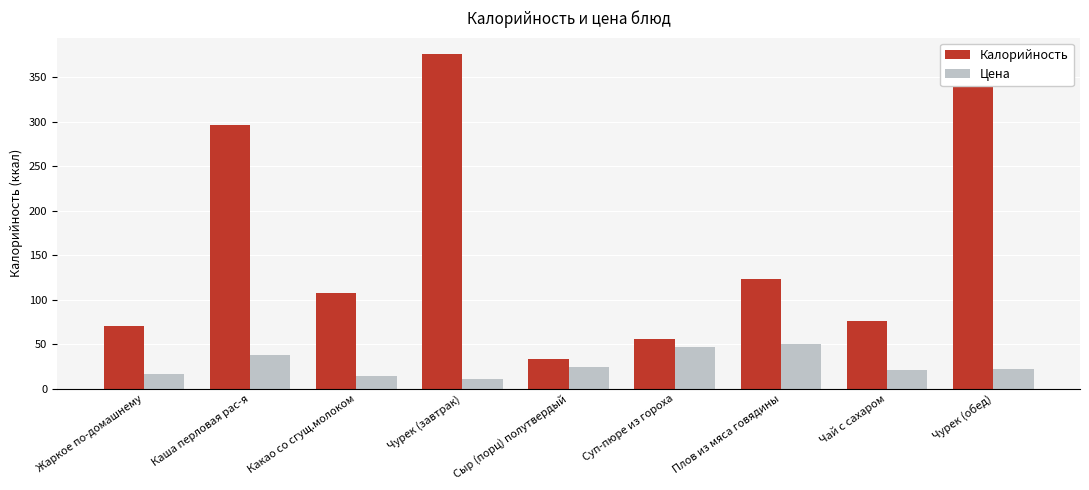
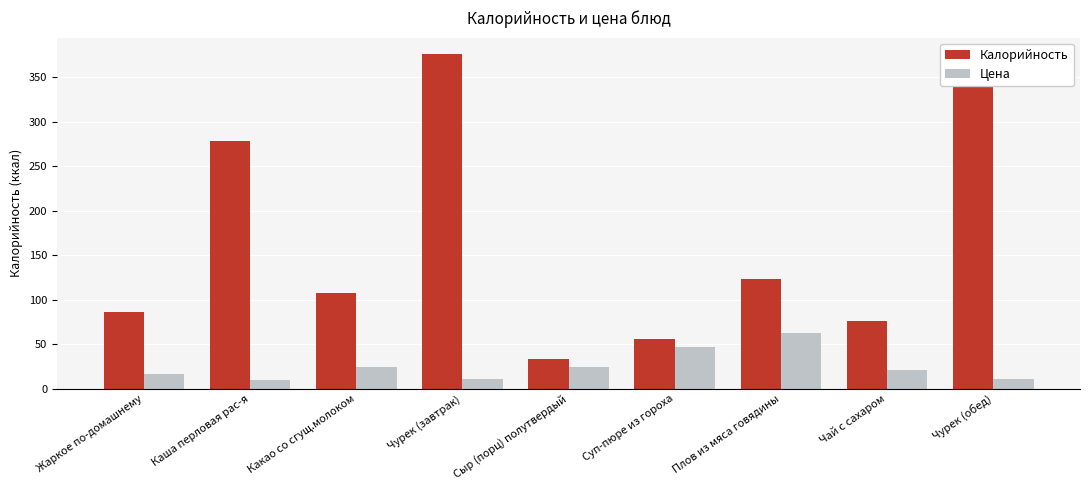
Калорийность, Жаркое по-домашнему: 70 -> 90
Калорийность, Каша перловая рас-я: 300 -> 280
Цена, Каша перловая рас-я: 40 -> 10
Цена, Какао со сгущ.молоком: 10 -> 20
Цена, Плов из мяса говядины: 50 -> 60
Цена, Чурек (обед): 20 -> 10
